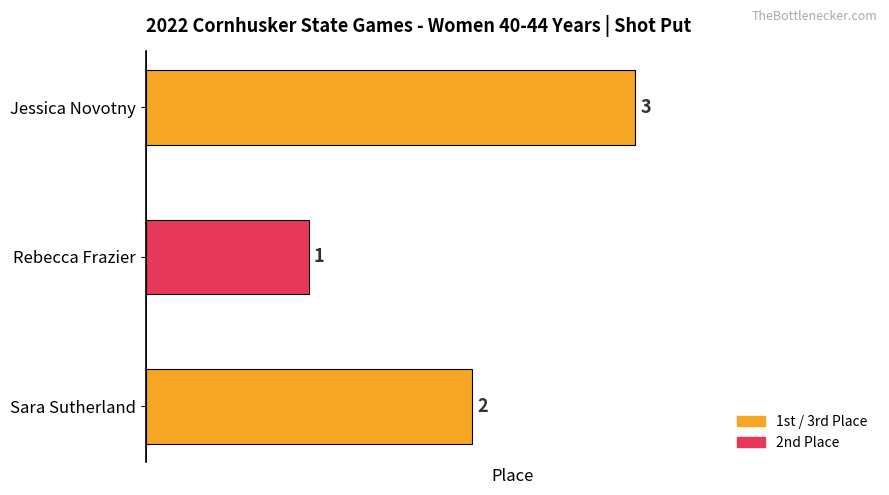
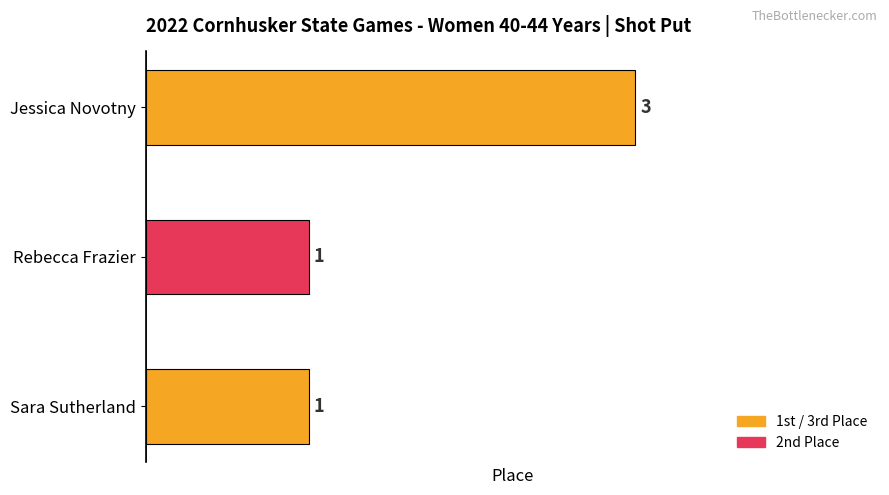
Sara Sutherland: 2 -> 1
